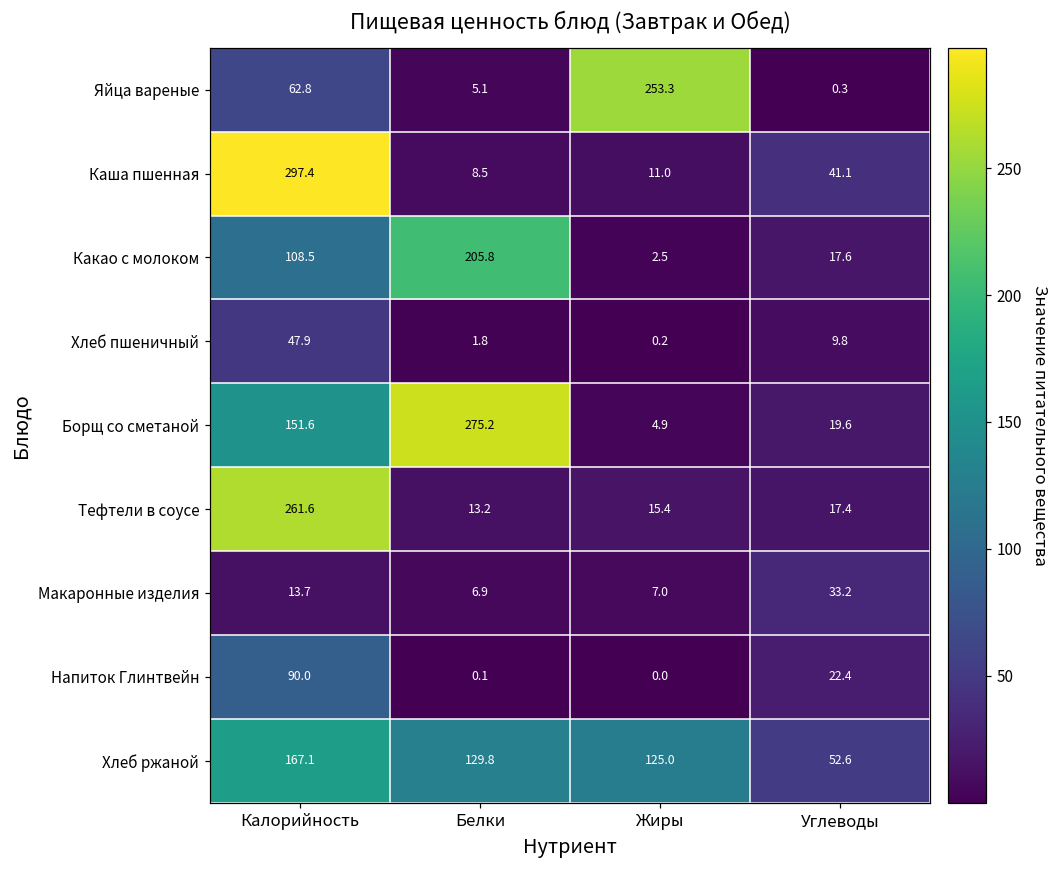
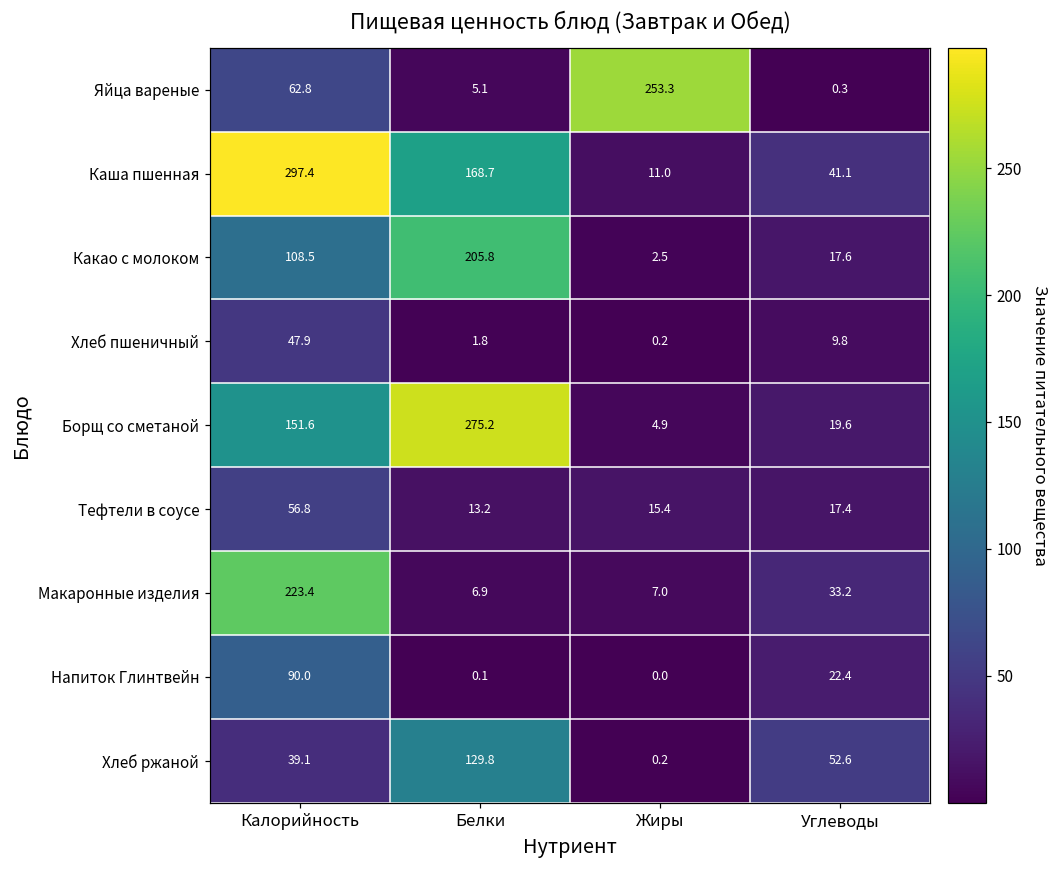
Каша пшенная, Белки: 8.5 -> 168.7
Тефтели в соусе, Калорийность: 261.6 -> 56.8
Макаронные изделия, Калорийность: 13.7 -> 223.4
Хлеб ржаной, Калорийность: 167.1 -> 39.1
Хлеб ржаной, Жиры: 125.0 -> 0.2
